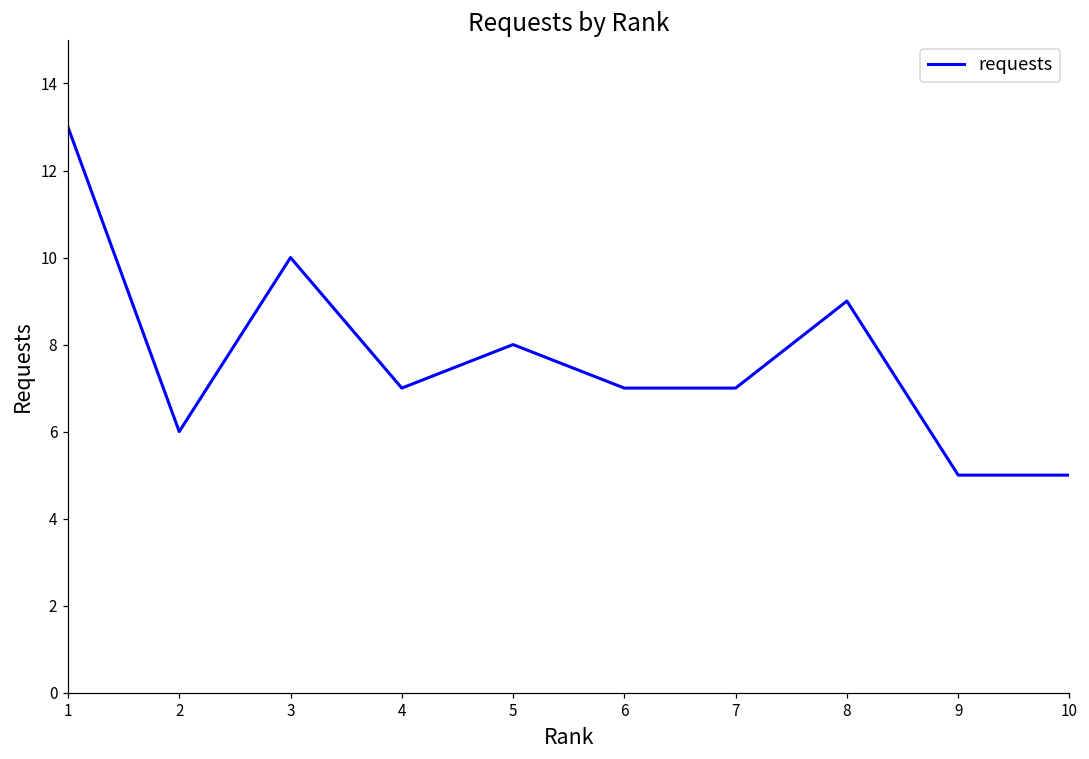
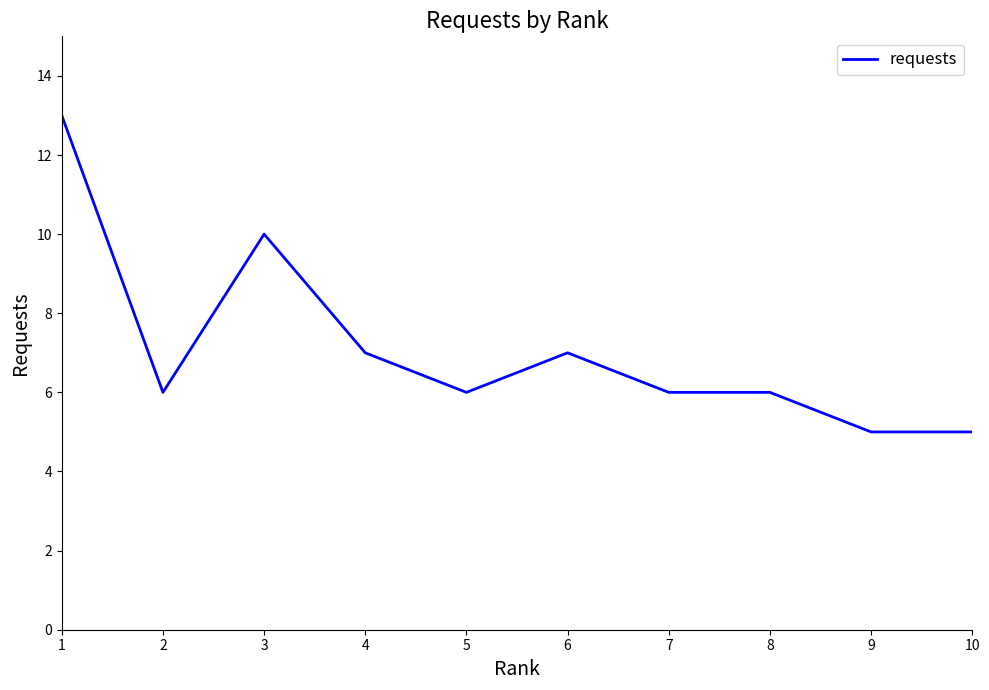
5: 8 -> 6
7: 7 -> 6
8: 9 -> 6
